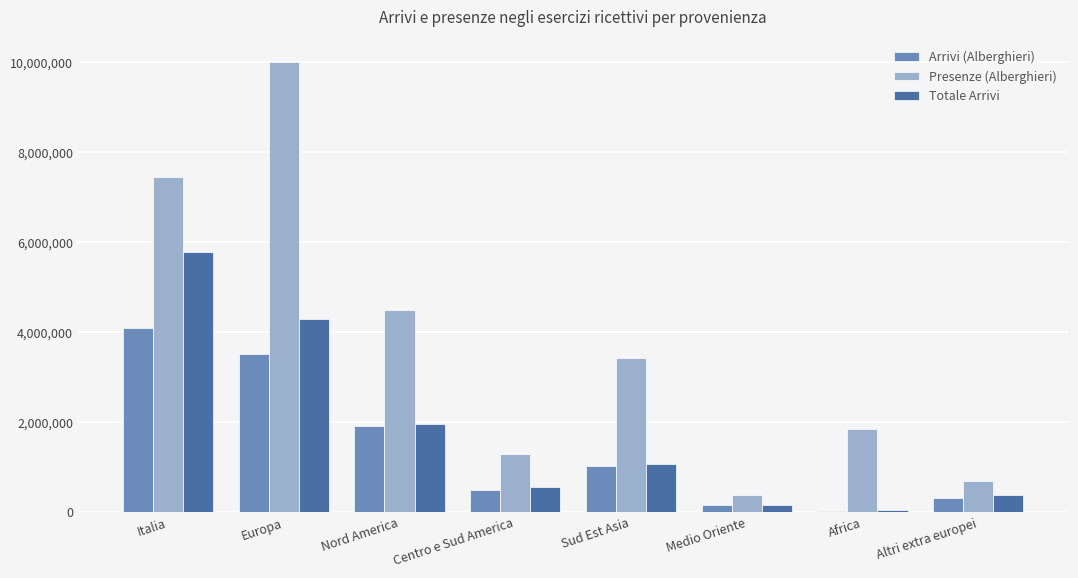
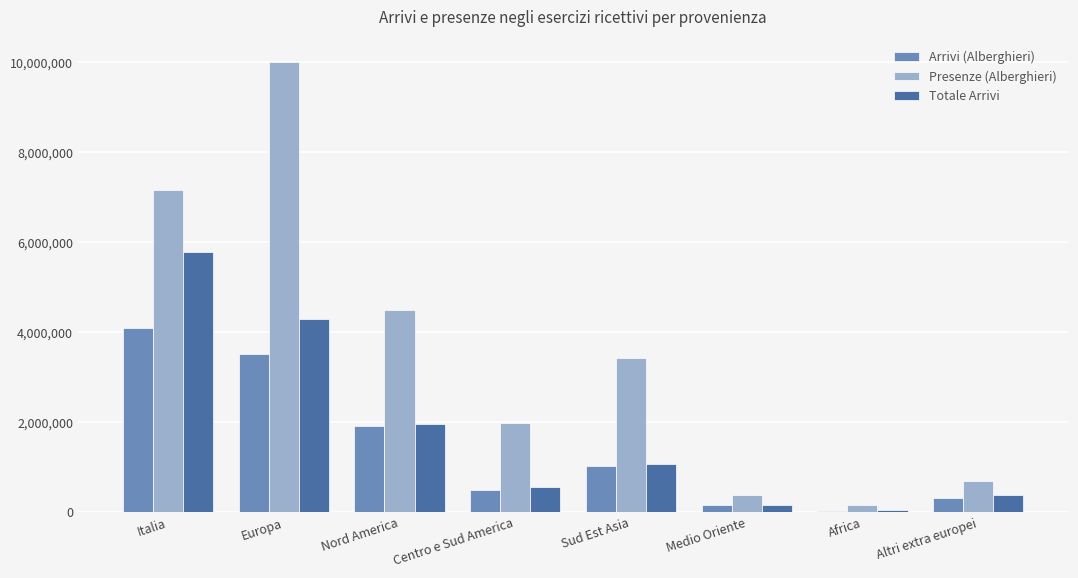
Presenze (Alberghieri), Italia: 7,500,000 -> 7,200,000
Presenze (Alberghieri), Centro e Sud America: 1,300,000 -> 2,000,000
Presenze (Alberghieri), Africa: 1,800,000 -> 200,000
